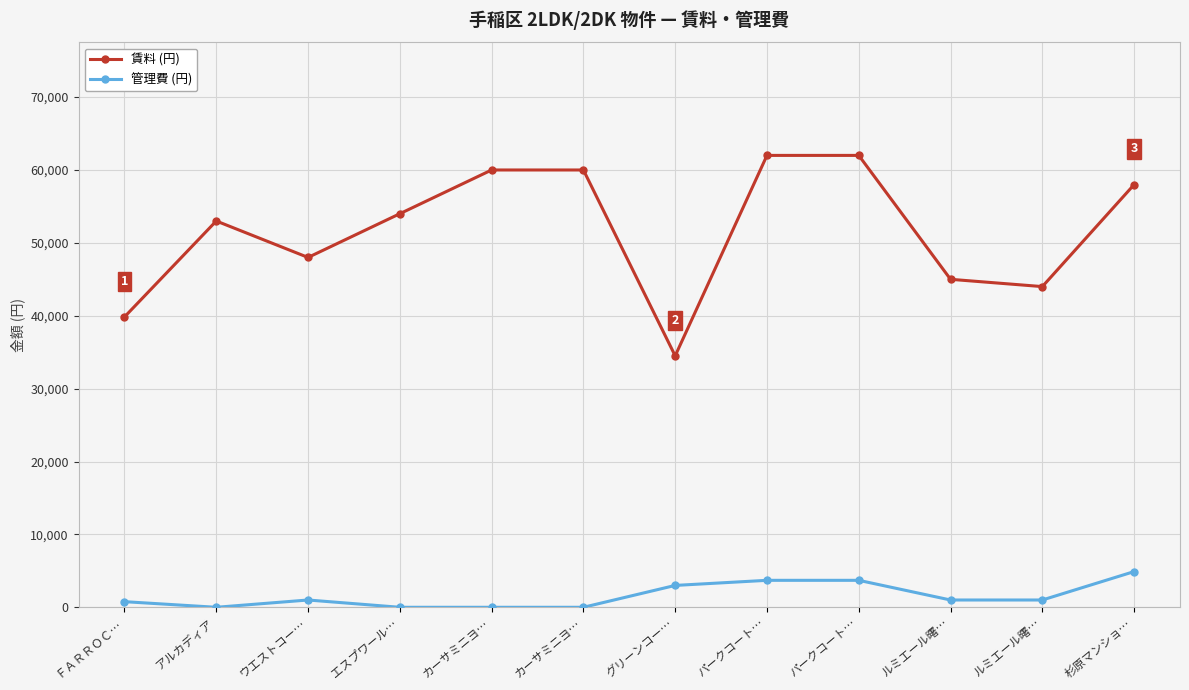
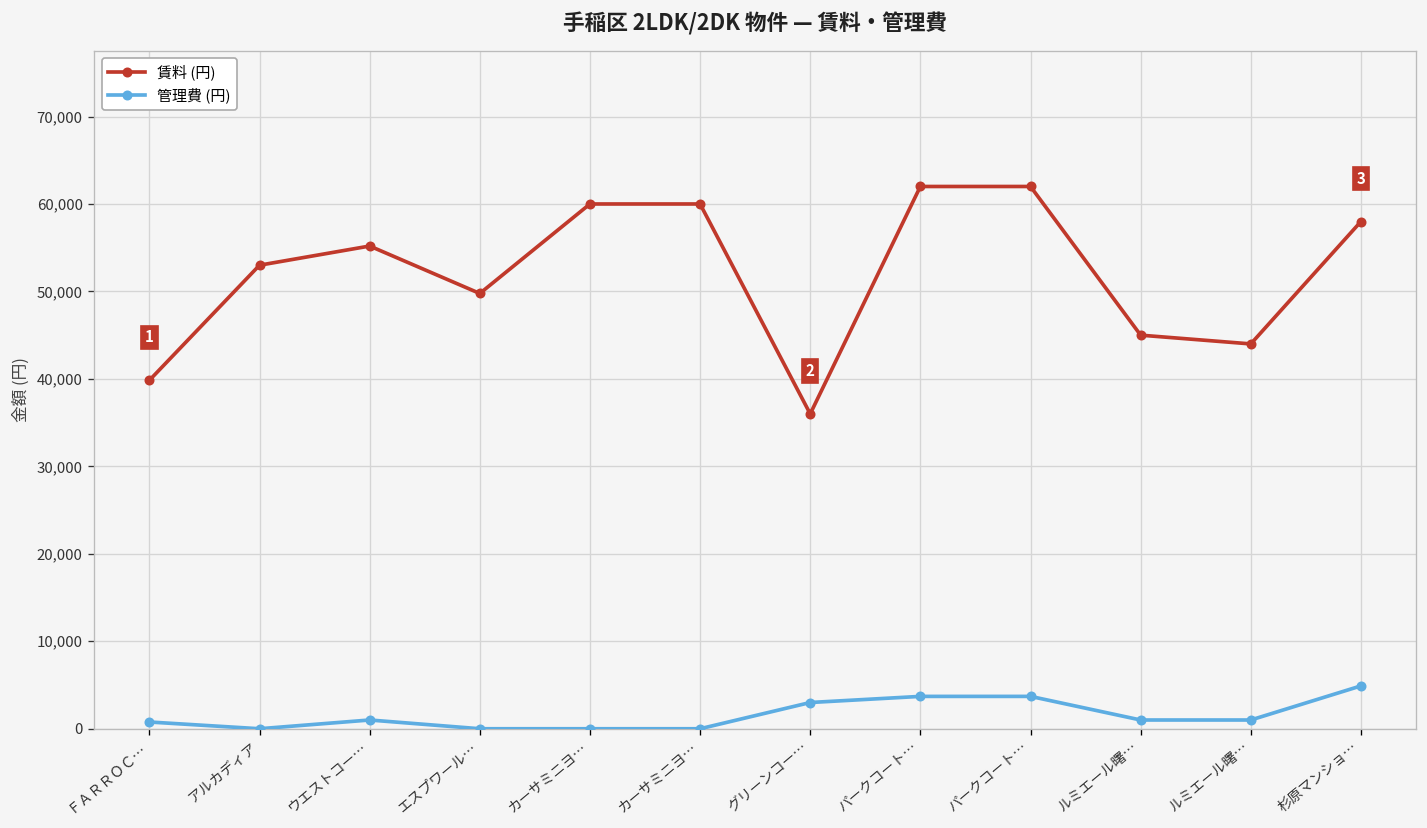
賃料 (円), ウエストコー…: 48,000 -> 55,000
賃料 (円), エスプワール…: 54,000 -> 50,000
賃料 (円), グリーンコー…: 34,000 -> 36,000
